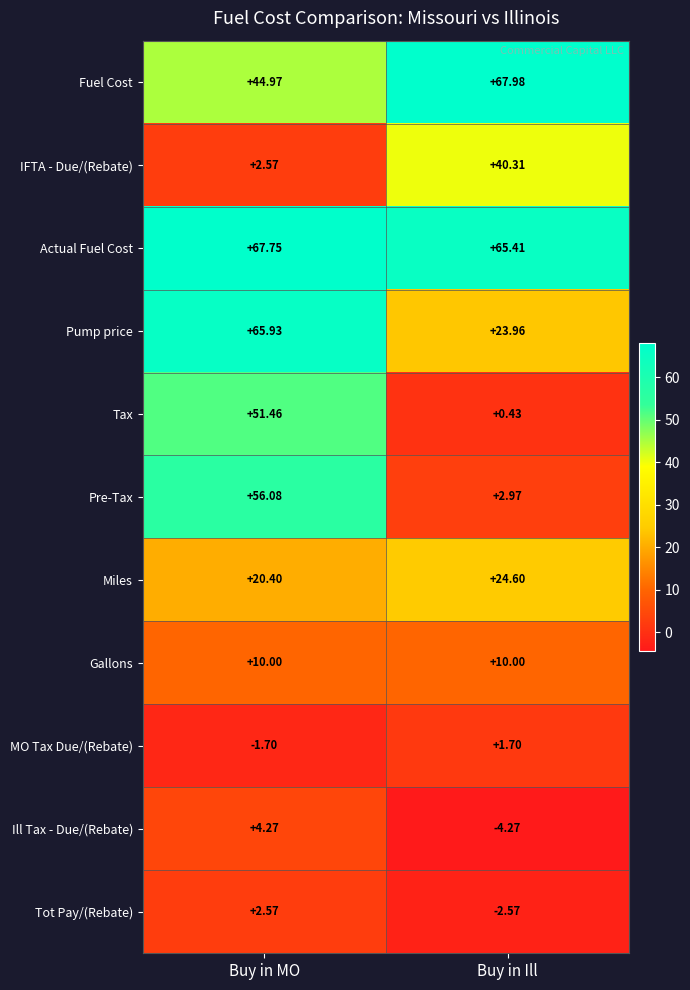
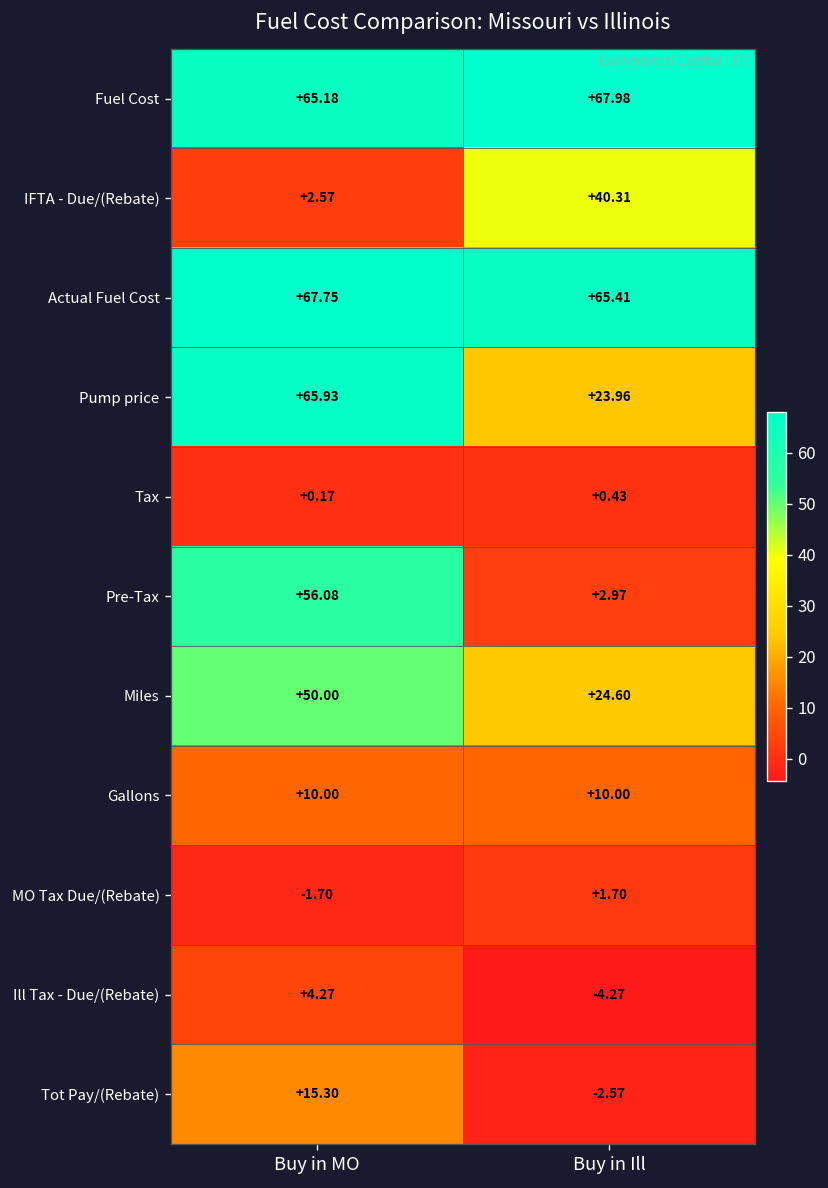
Fuel Cost, Buy in MO: +44.97 -> +65.18
Tax, Buy in MO: +51.46 -> +0.17
Miles, Buy in MO: +20.40 -> +50.00
Tot Pay/(Rebate), Buy in MO: +2.57 -> +15.30
